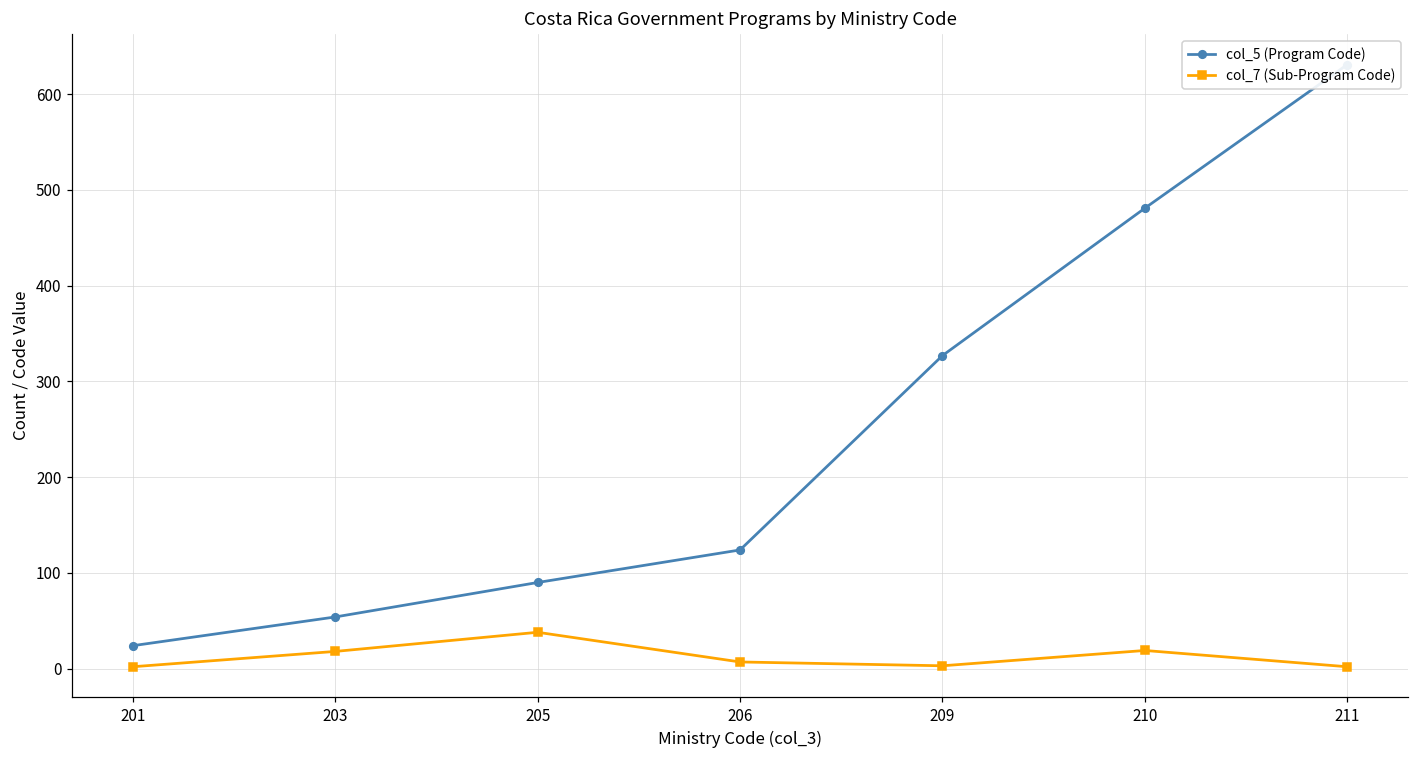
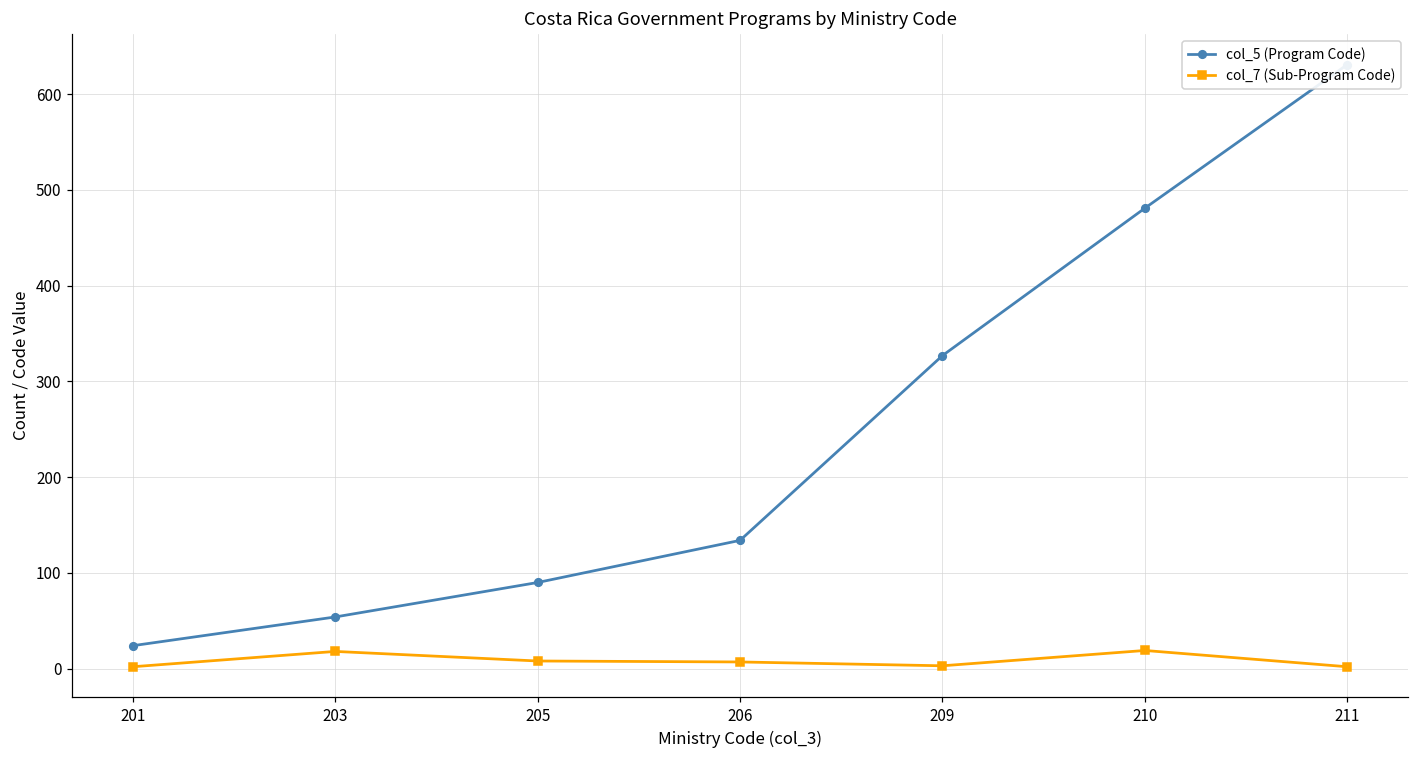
col_7 (Sub-Program Code), 205: 40 -> 10
col_5 (Program Code), 206: 120 -> 130
